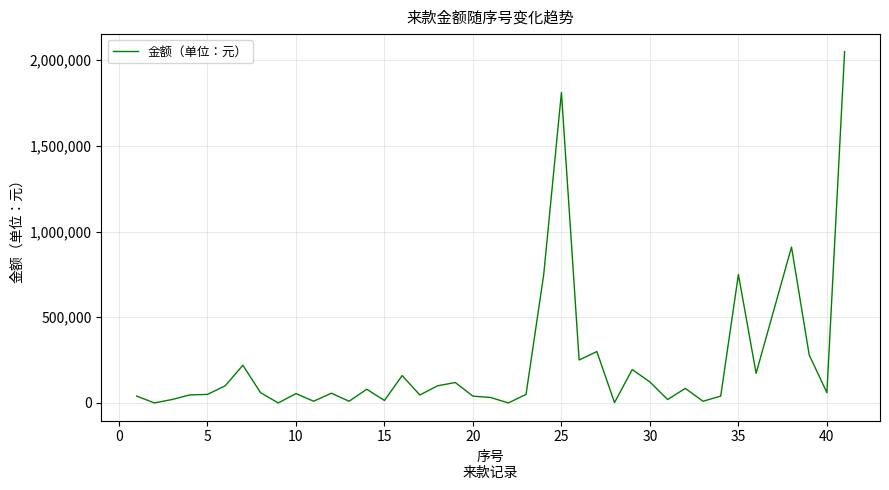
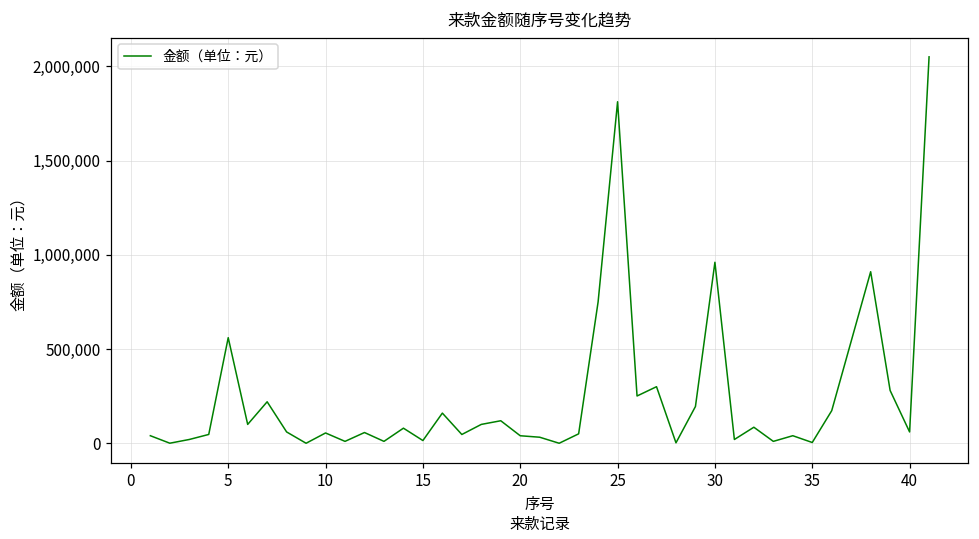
5: 50,000 -> 560,000
30: 120,000 -> 960,000
35: 750,000 -> 0
